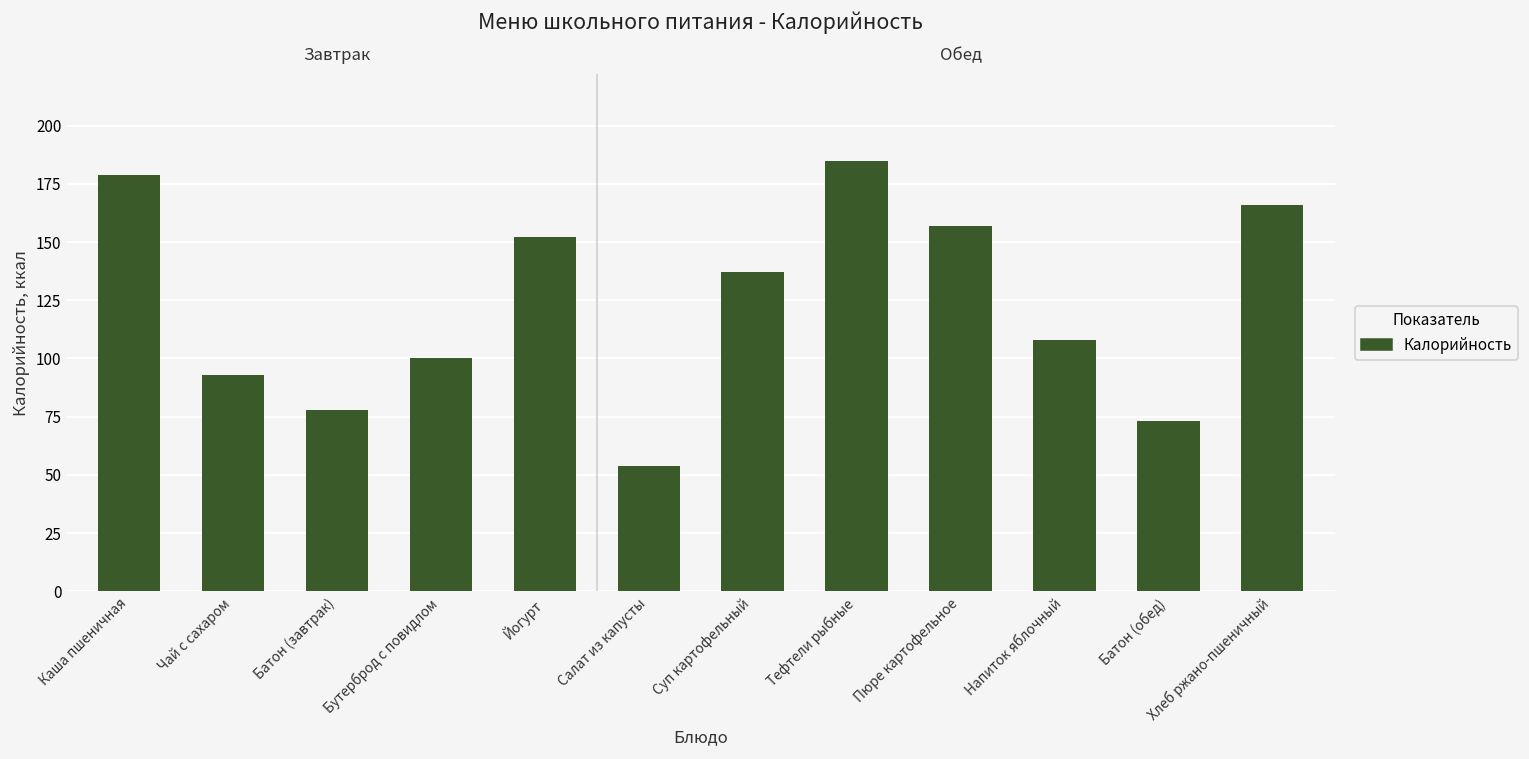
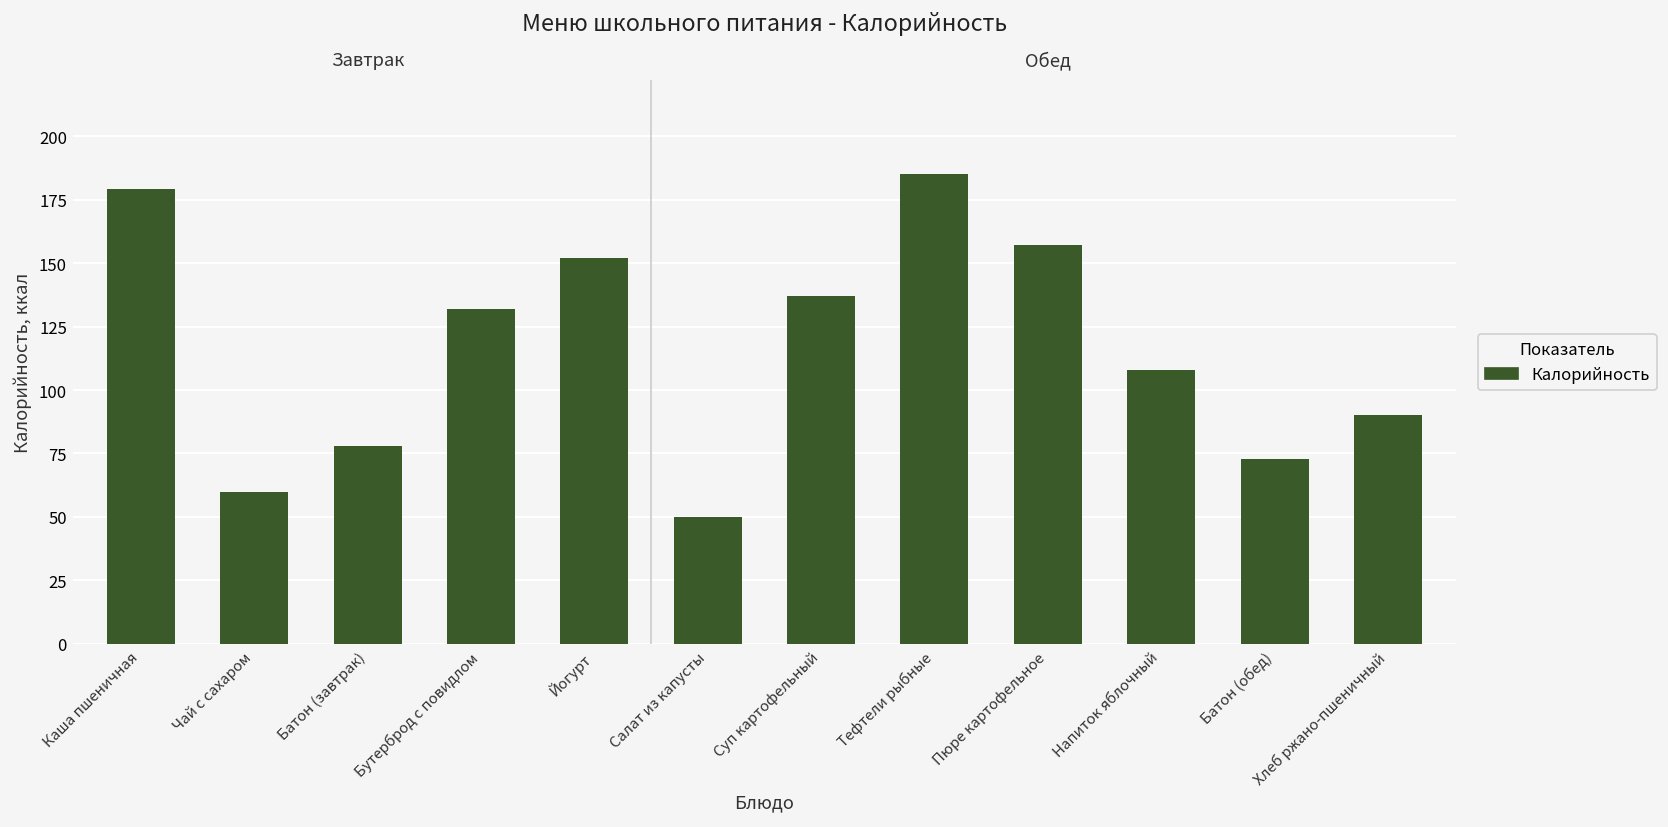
Чай с сахаром: 93 -> 60
Бутерброд с повидлом: 100 -> 132
Салат из капусты: 54 -> 50
Хлеб ржано-пшеничный: 166 -> 90
